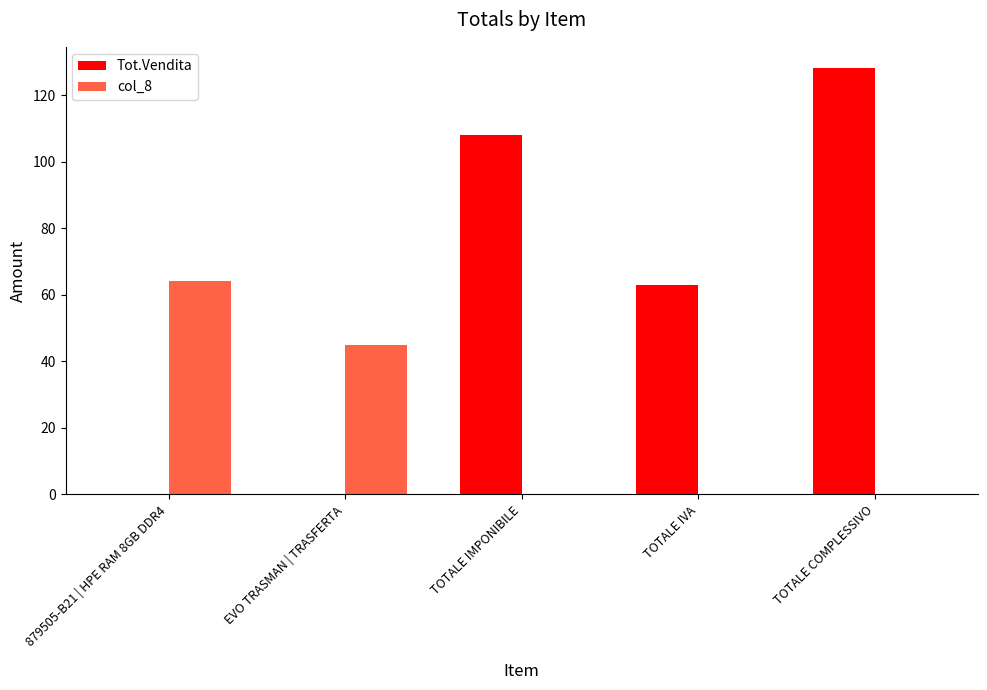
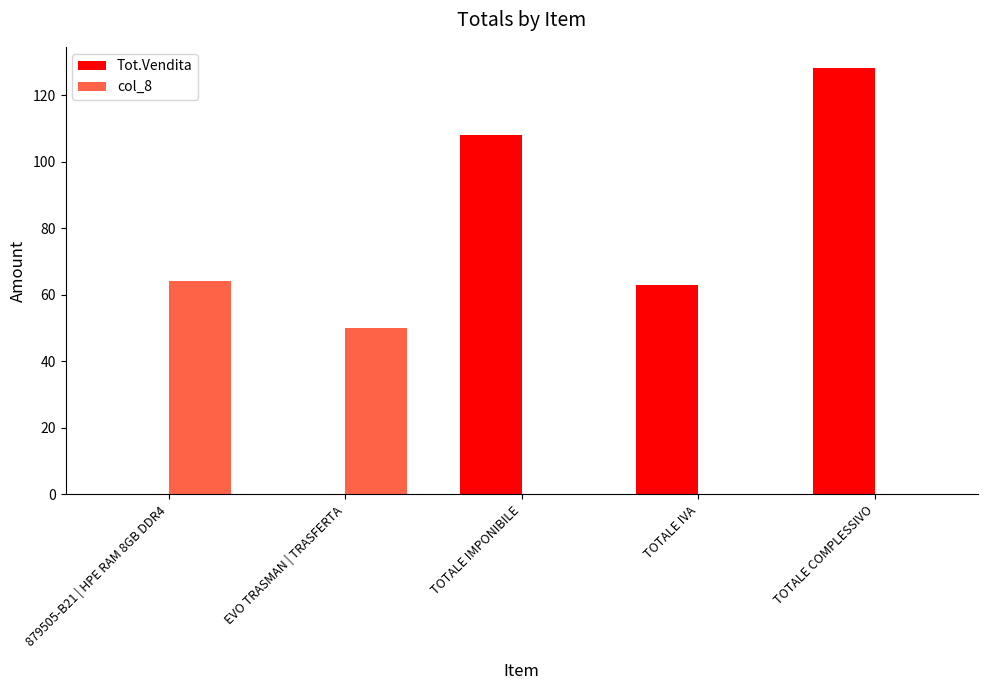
col_8, EVO TRASMAN | TRASFERTA: 45 -> 50
